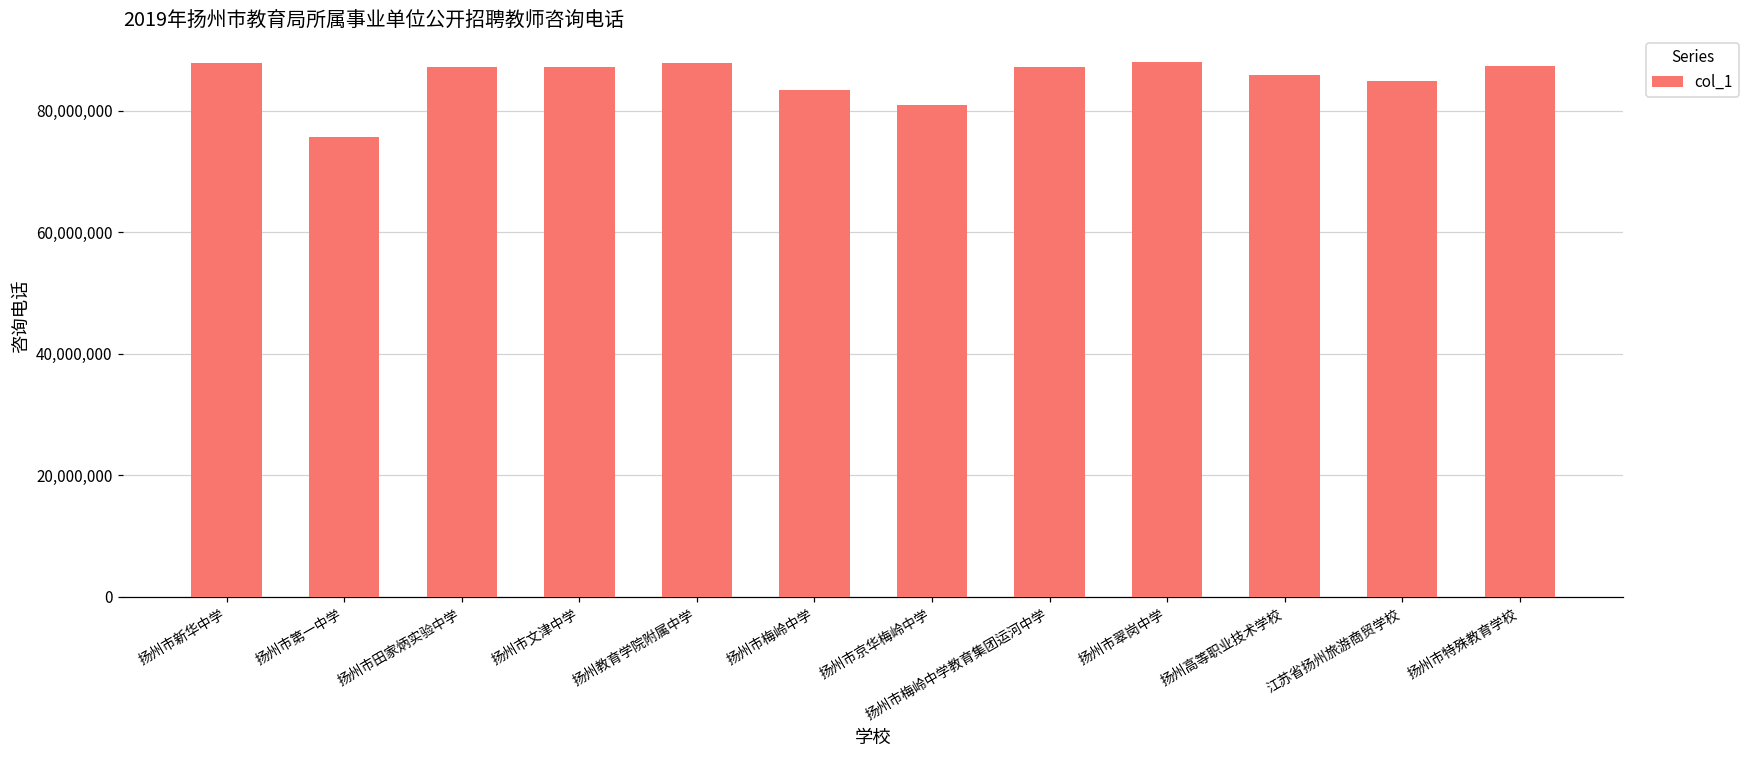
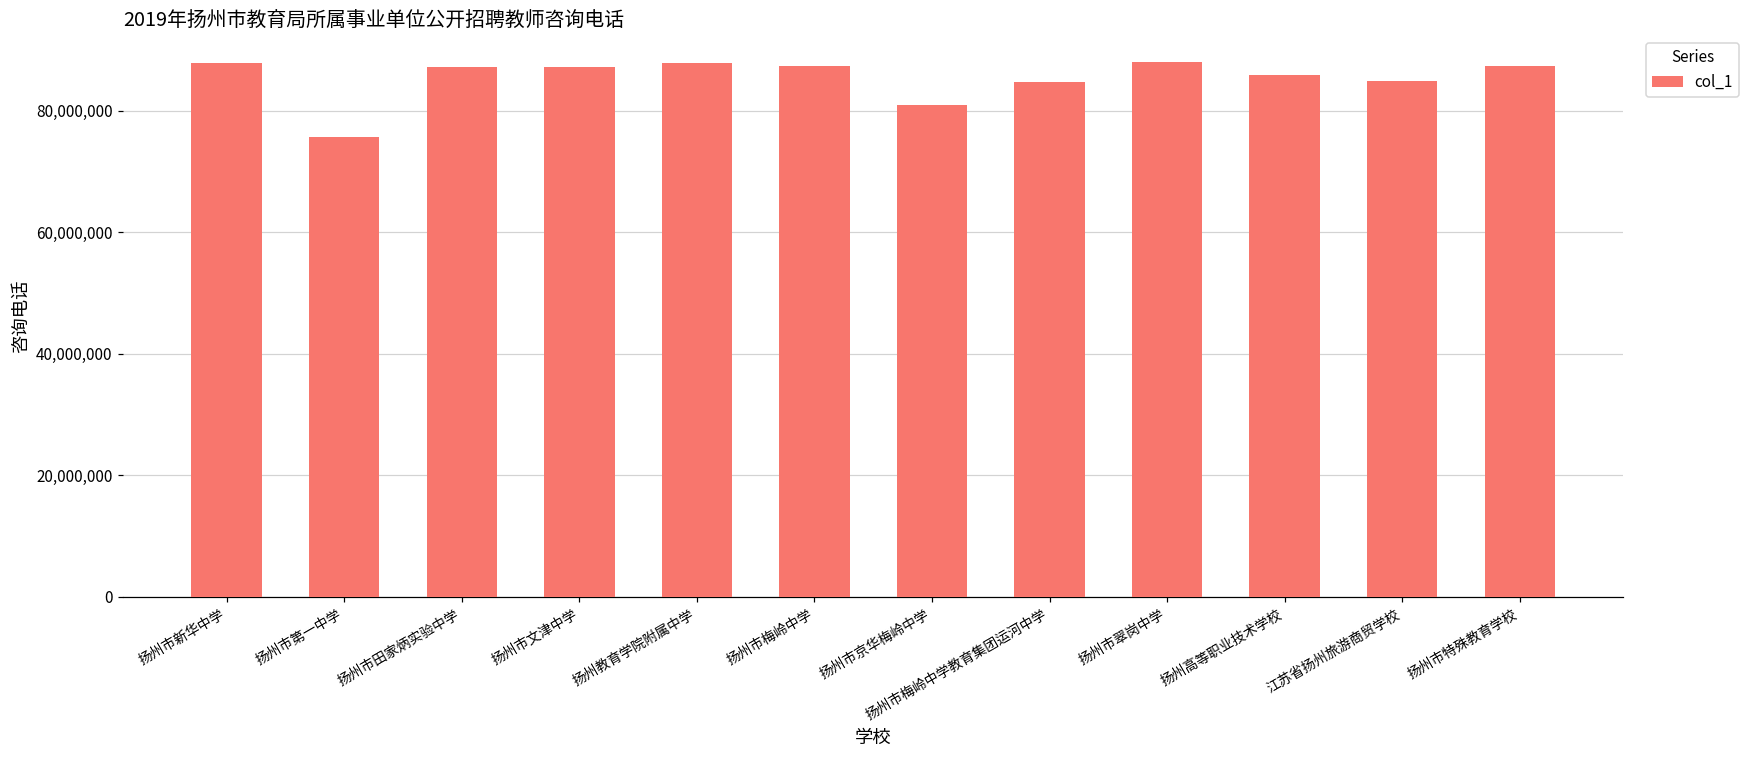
扬州市梅岭中学: 83,000,000 -> 87,000,000
扬州市梅岭中学教育集团运河中学: 87,000,000 -> 85,000,000
